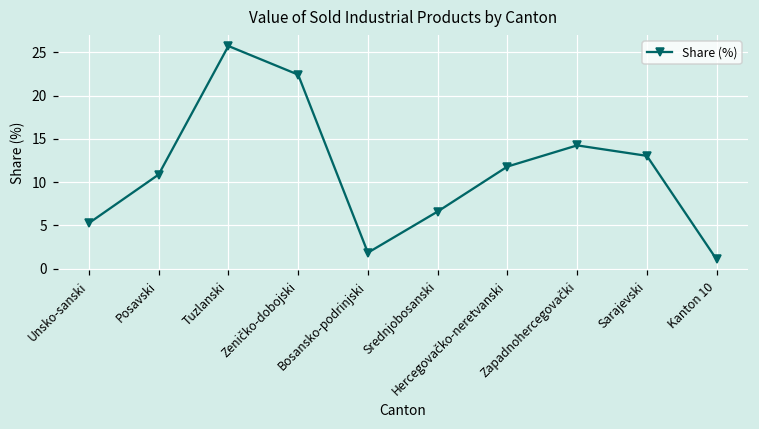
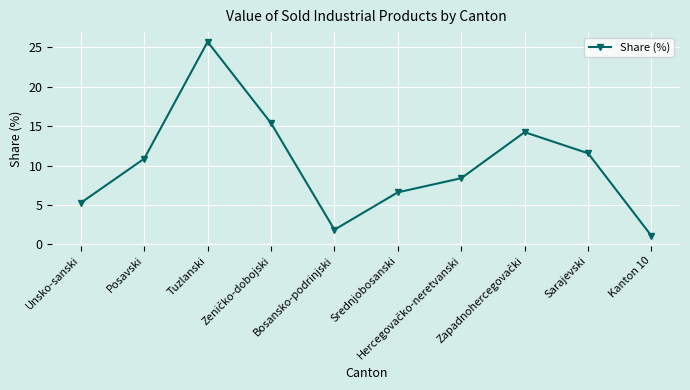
Zeničko-dobojski: 22 -> 15
Hercegovačko-neretvanski: 12 -> 8
Sarajevski: 13 -> 12
